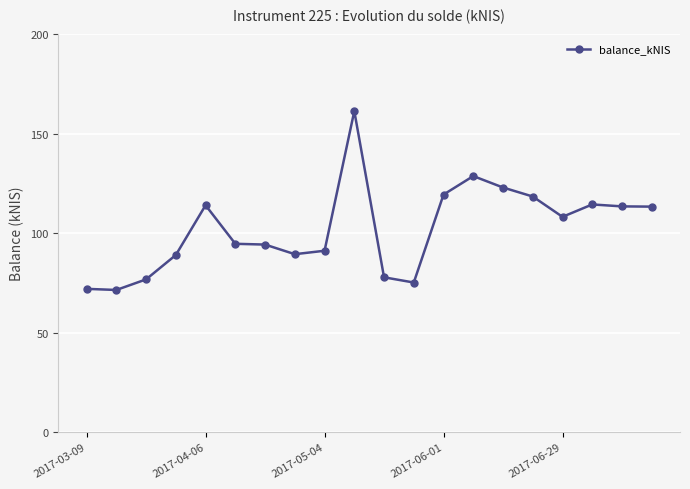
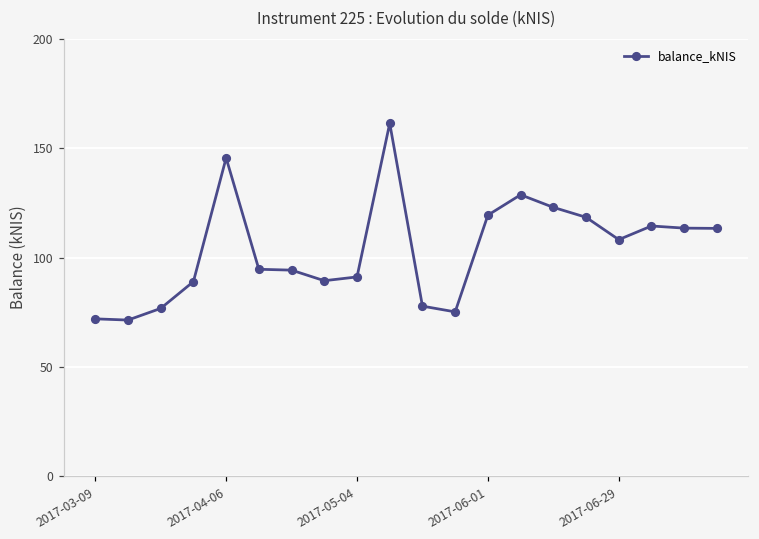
2017-04-06: 114 -> 146
